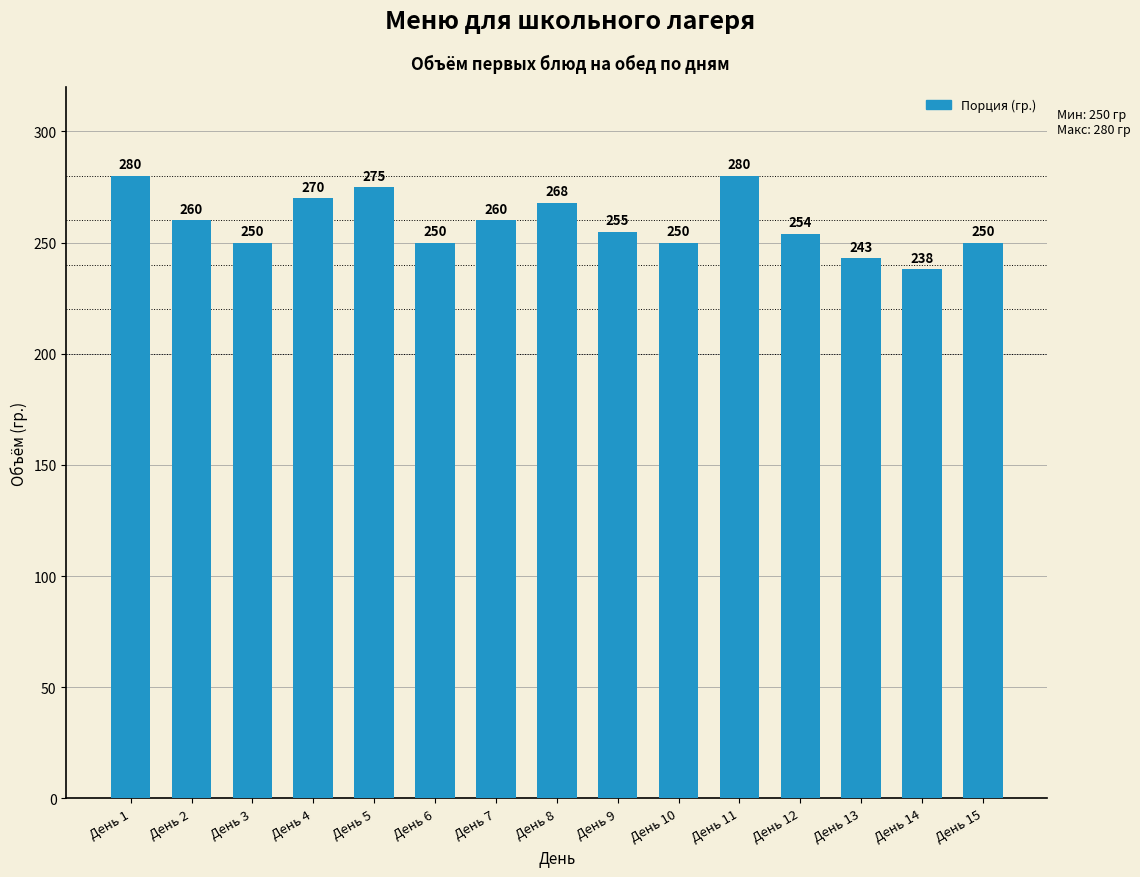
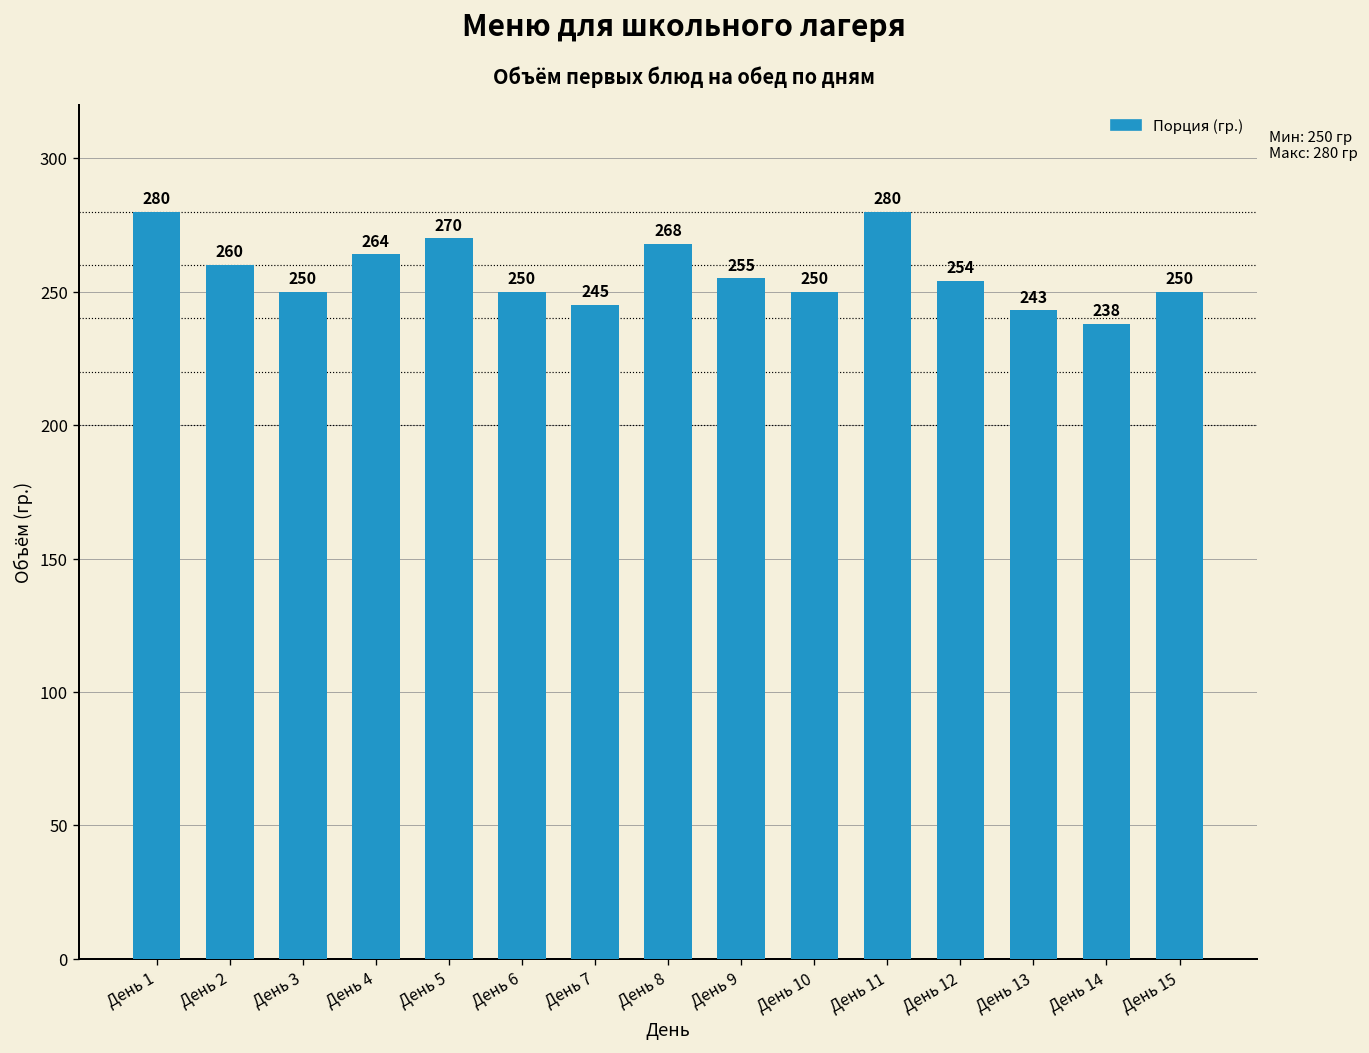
День 4: 270 -> 264
День 5: 275 -> 270
День 7: 260 -> 245
